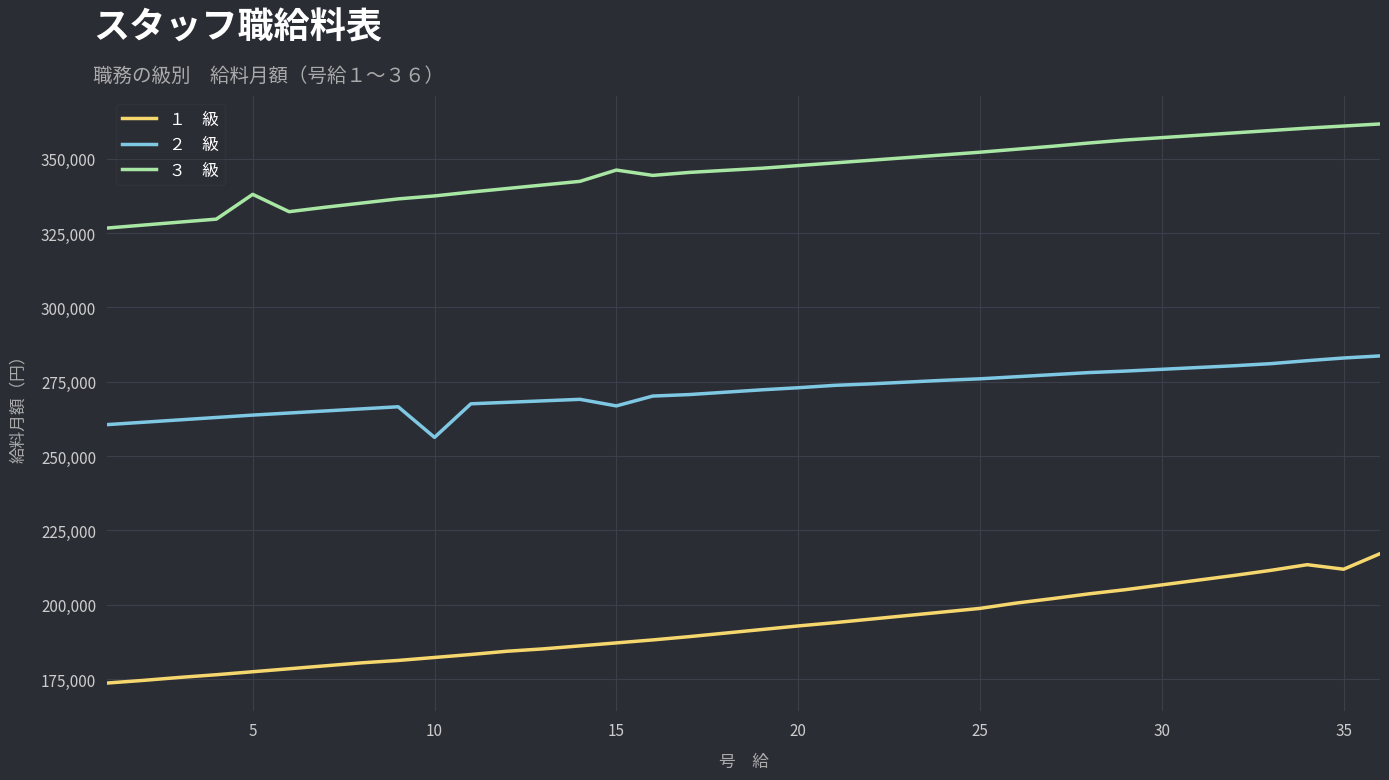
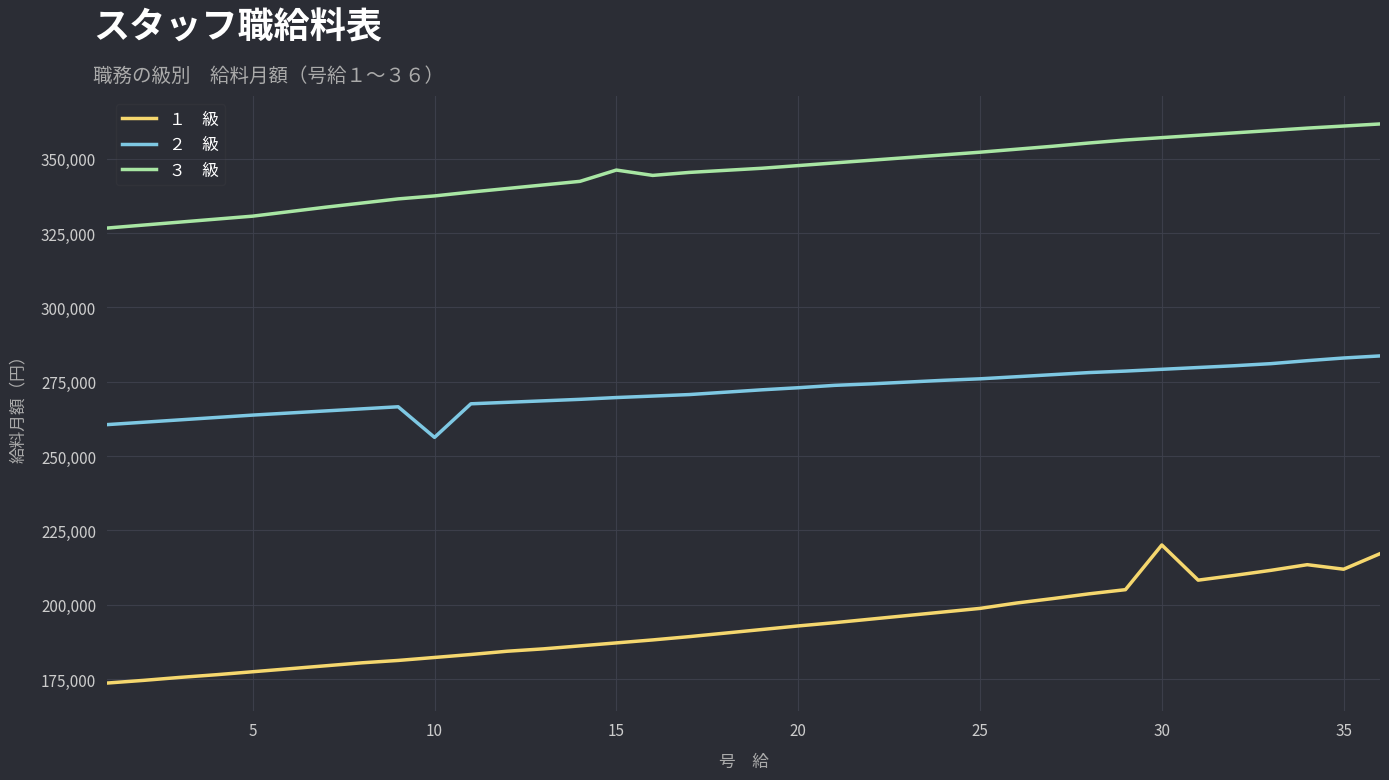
３ 級, 5: 338,000 -> 331,000
２ 級, 15: 267,000 -> 270,000
１ 級, 30: 207,000 -> 220,000
